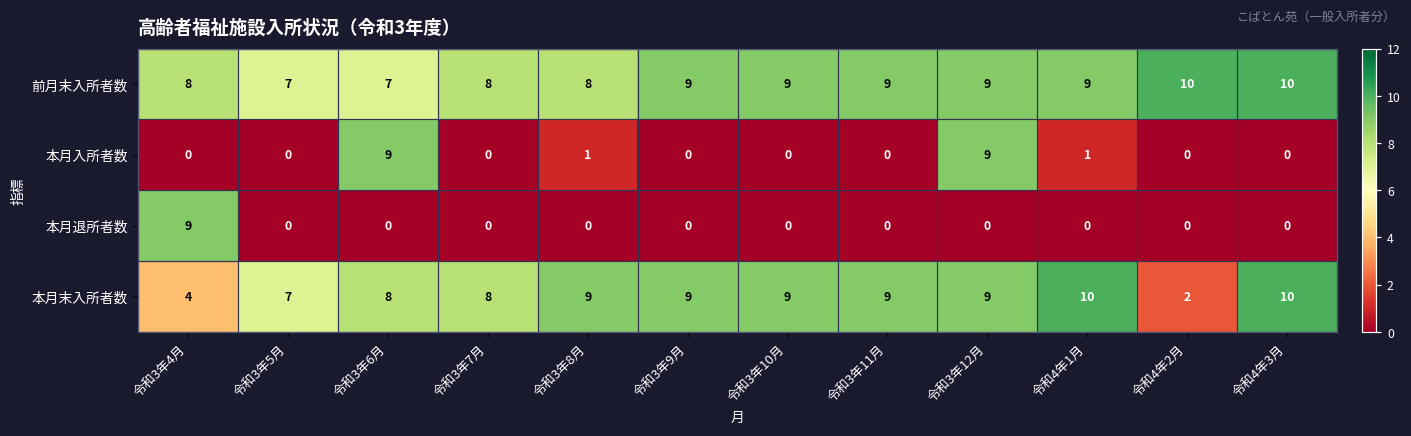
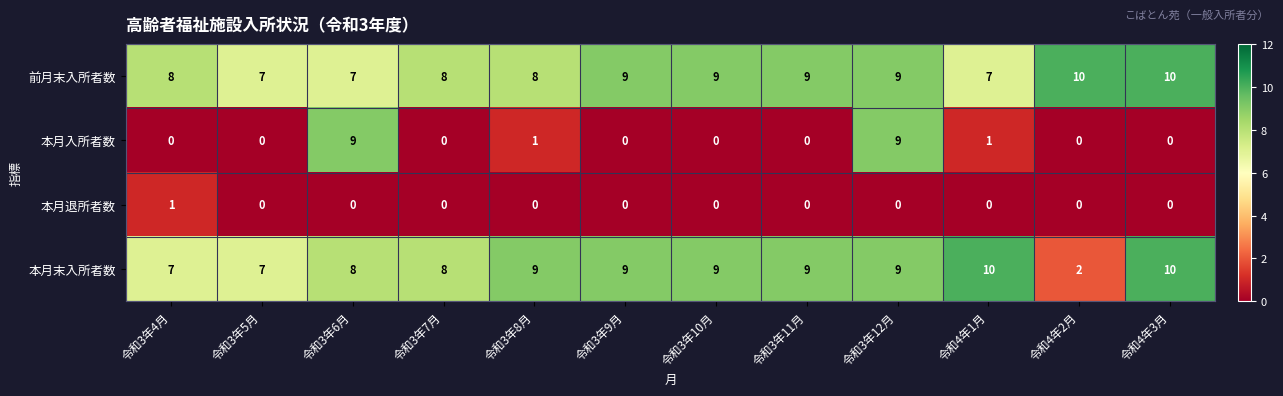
前月末入所者数, 令和4年1月: 9 -> 7
本月退所者数, 令和3年4月: 9 -> 1
本月末入所者数, 令和3年4月: 4 -> 7
